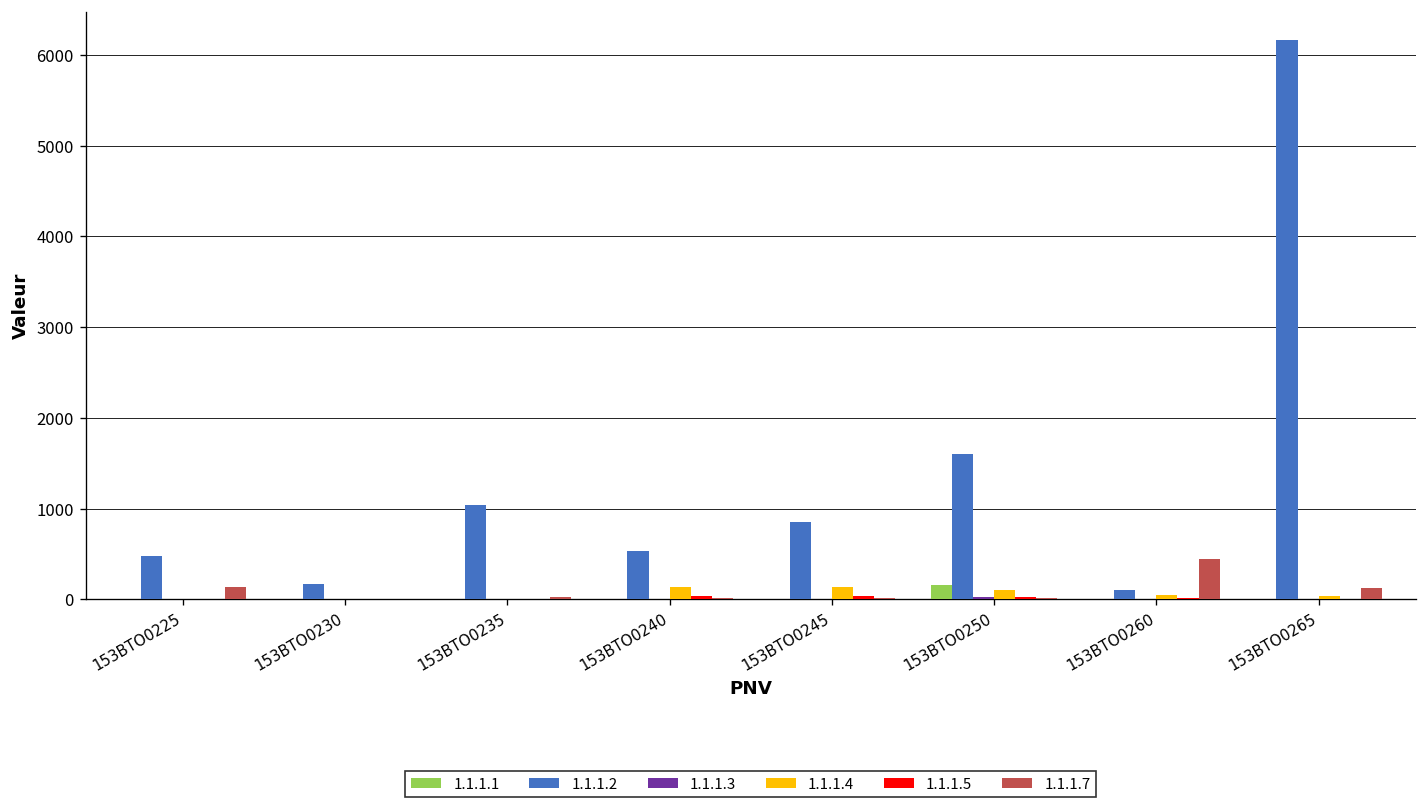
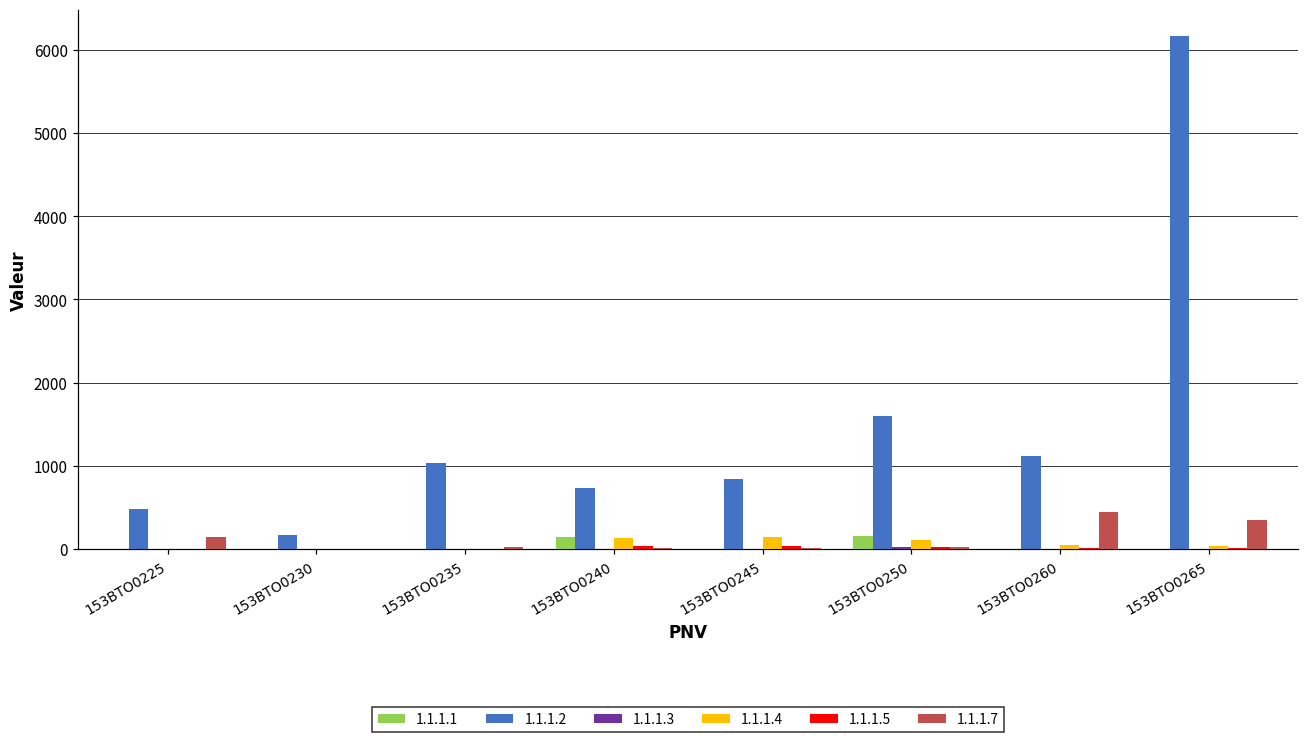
1.1.1.1, 153BTO0240: 0 -> 100
1.1.1.2, 153BTO0240: 500 -> 700
1.1.1.2, 153BTO0260: 100 -> 1100
1.1.1.7, 153BTO0265: 100 -> 300
